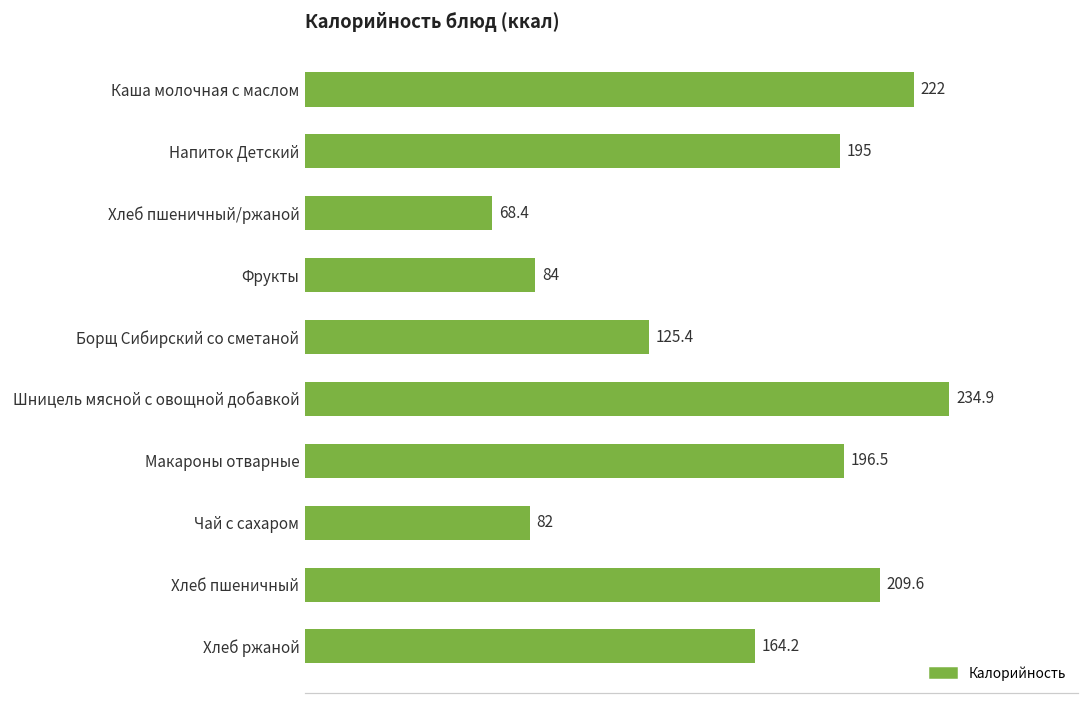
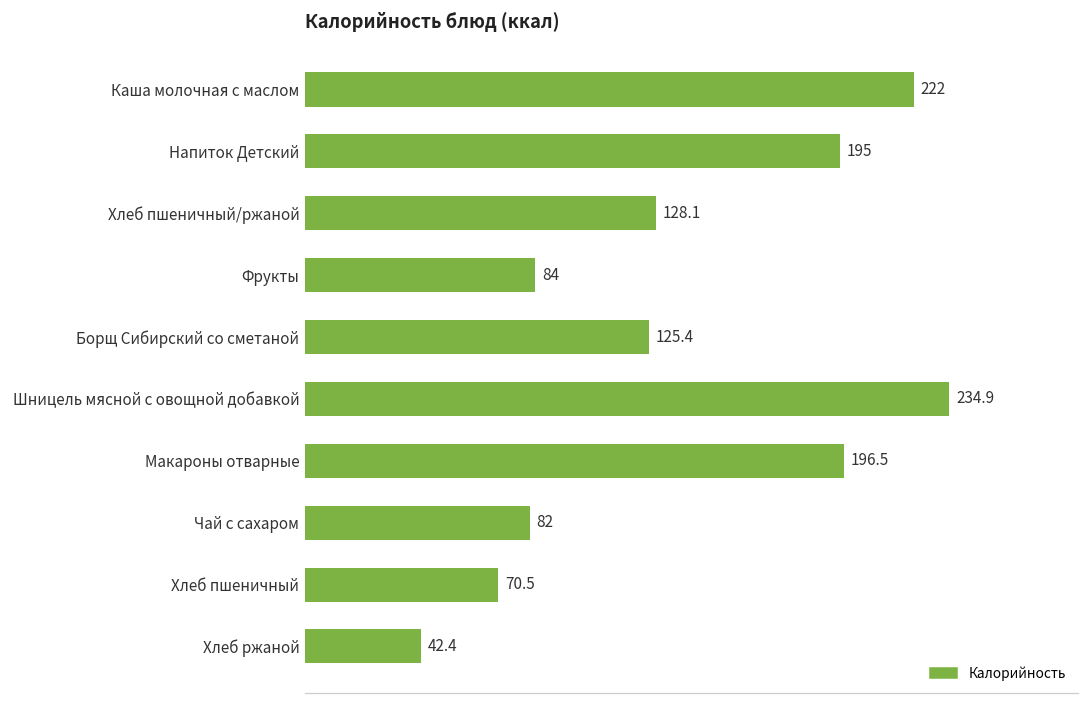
Хлеб пшеничный/ржаной: 68.4 -> 128.1
Хлеб пшеничный: 209.6 -> 70.5
Хлеб ржаной: 164.2 -> 42.4
